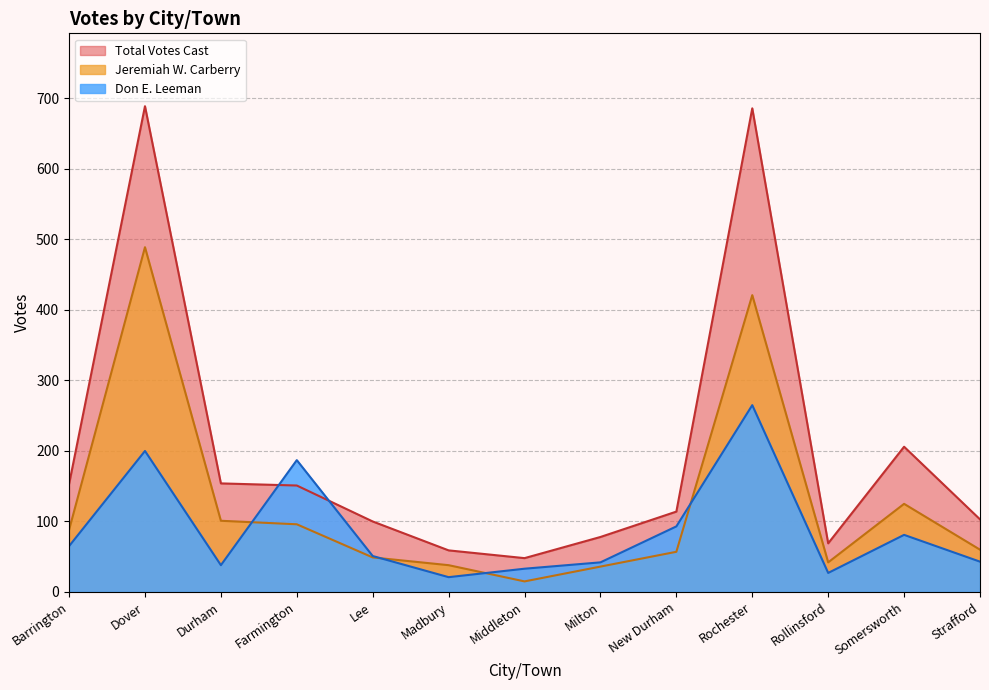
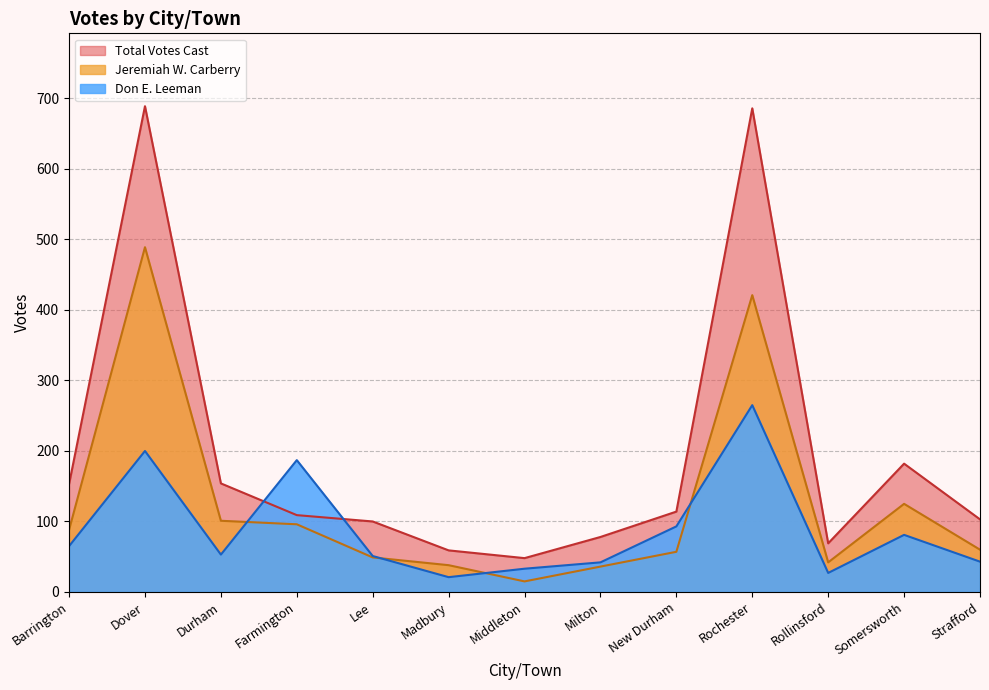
Don E. Leeman, Durham: 40 -> 50
Total Votes Cast, Farmington: 150 -> 110
Total Votes Cast, Somersworth: 210 -> 180
